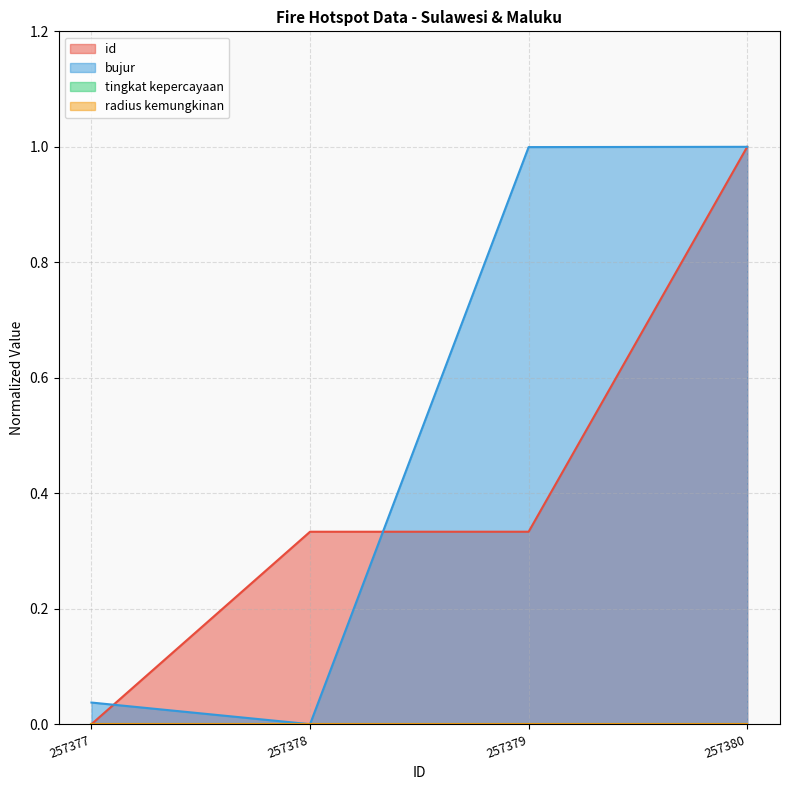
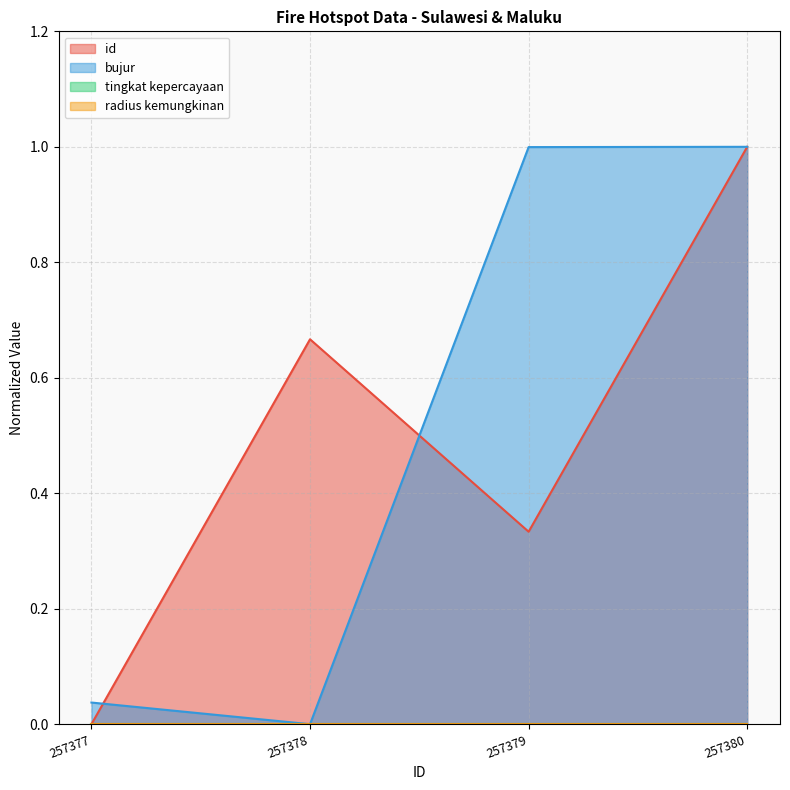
id, 257378: 0.33 -> 0.67
